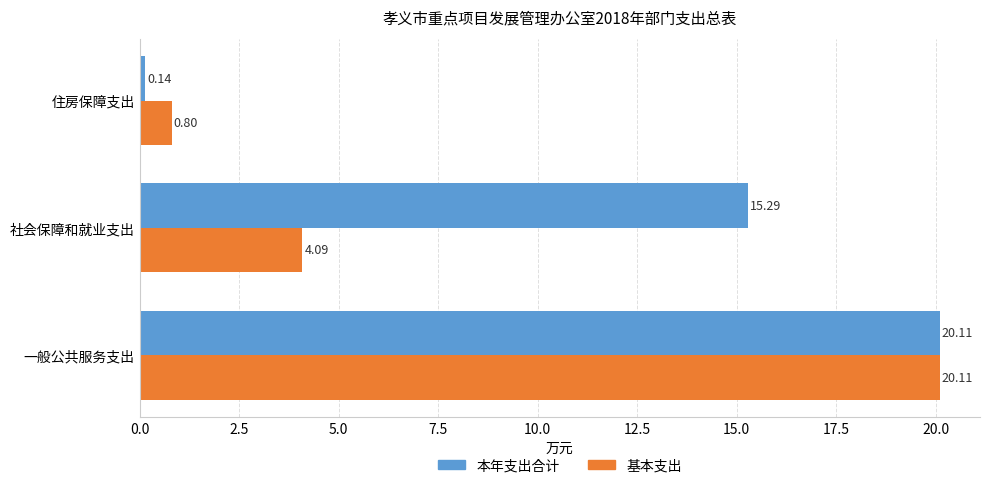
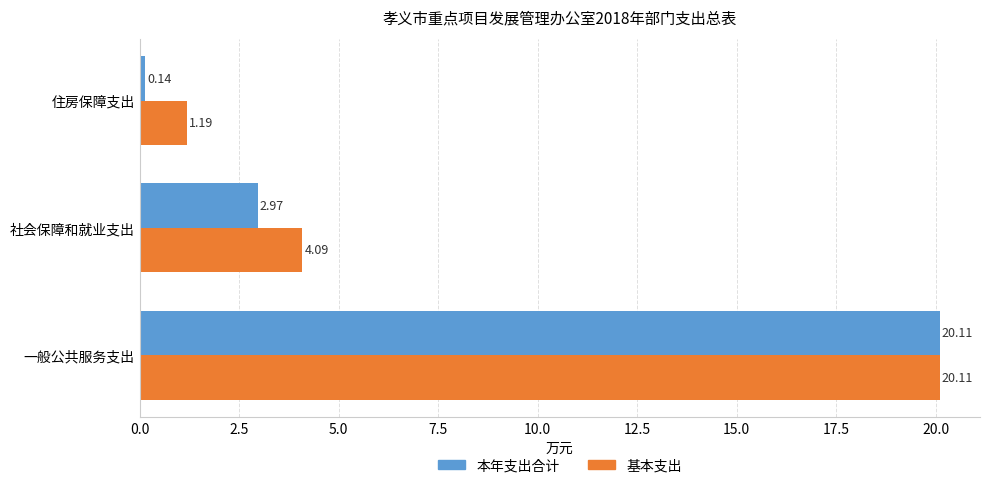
基本支出, 住房保障支出: 0.80 -> 1.19
本年支出合计, 社会保障和就业支出: 15.29 -> 2.97
